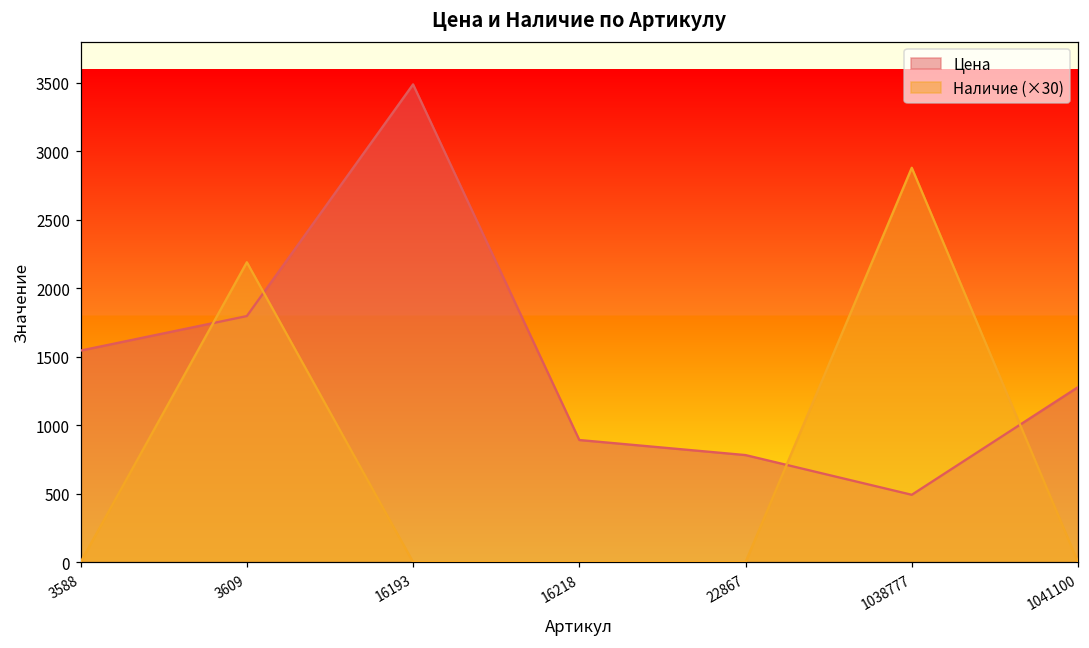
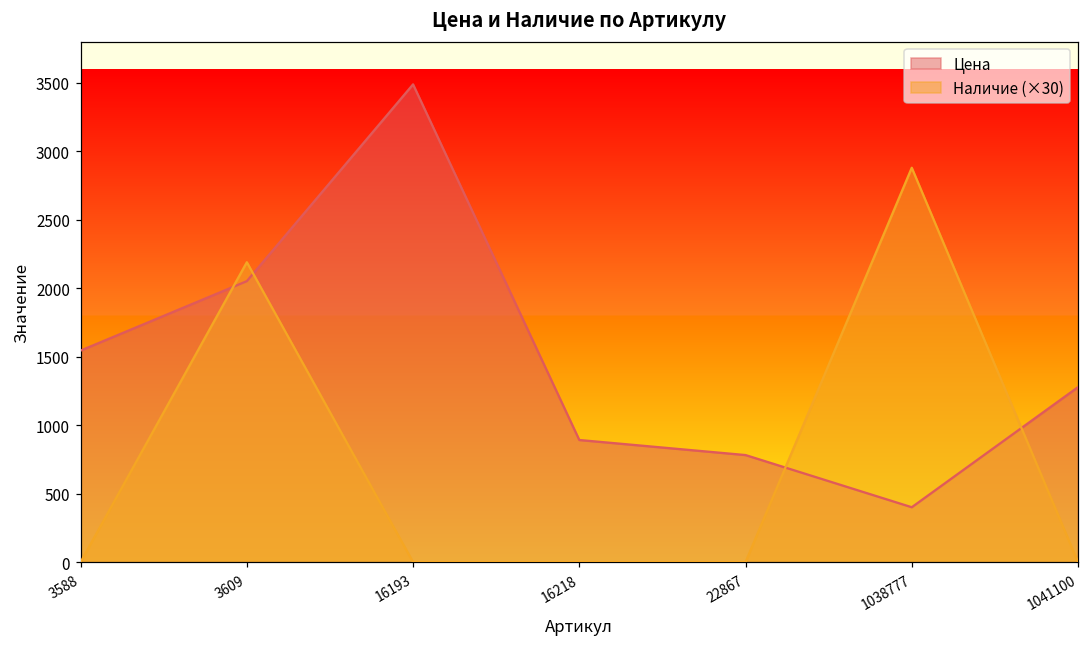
Цена, 3609: 1800 -> 2050
Цена, 1038777: 490 -> 400
